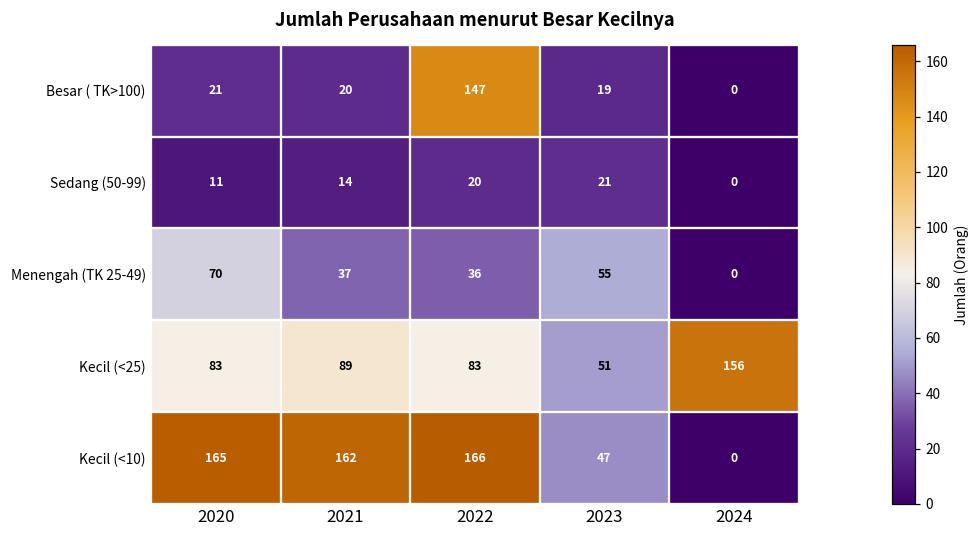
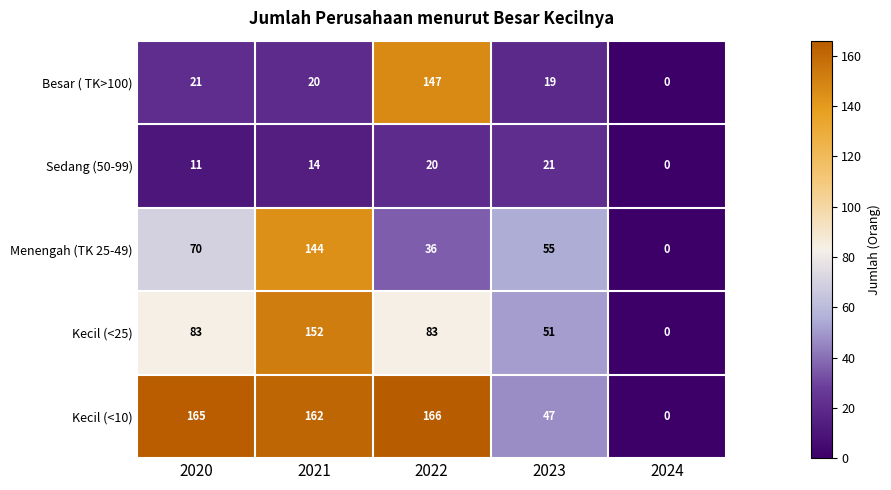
Menengah (TK 25-49), 2021: 37 -> 144
Kecil (<25), 2021: 89 -> 152
Kecil (<25), 2024: 156 -> 0
